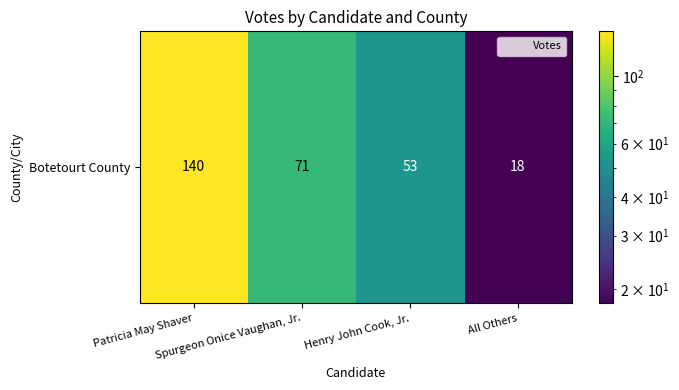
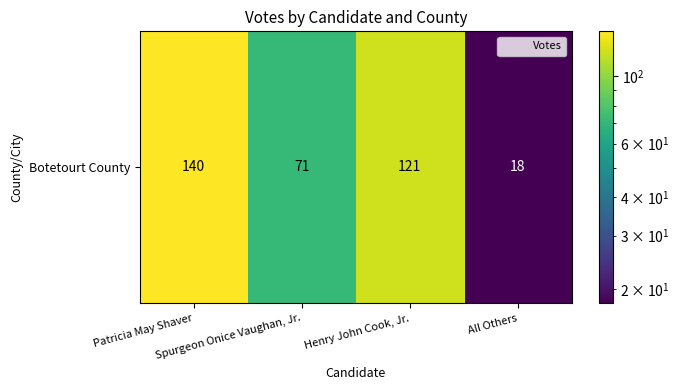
Botetourt County, Henry John Cook, Jr.: 53 -> 121
